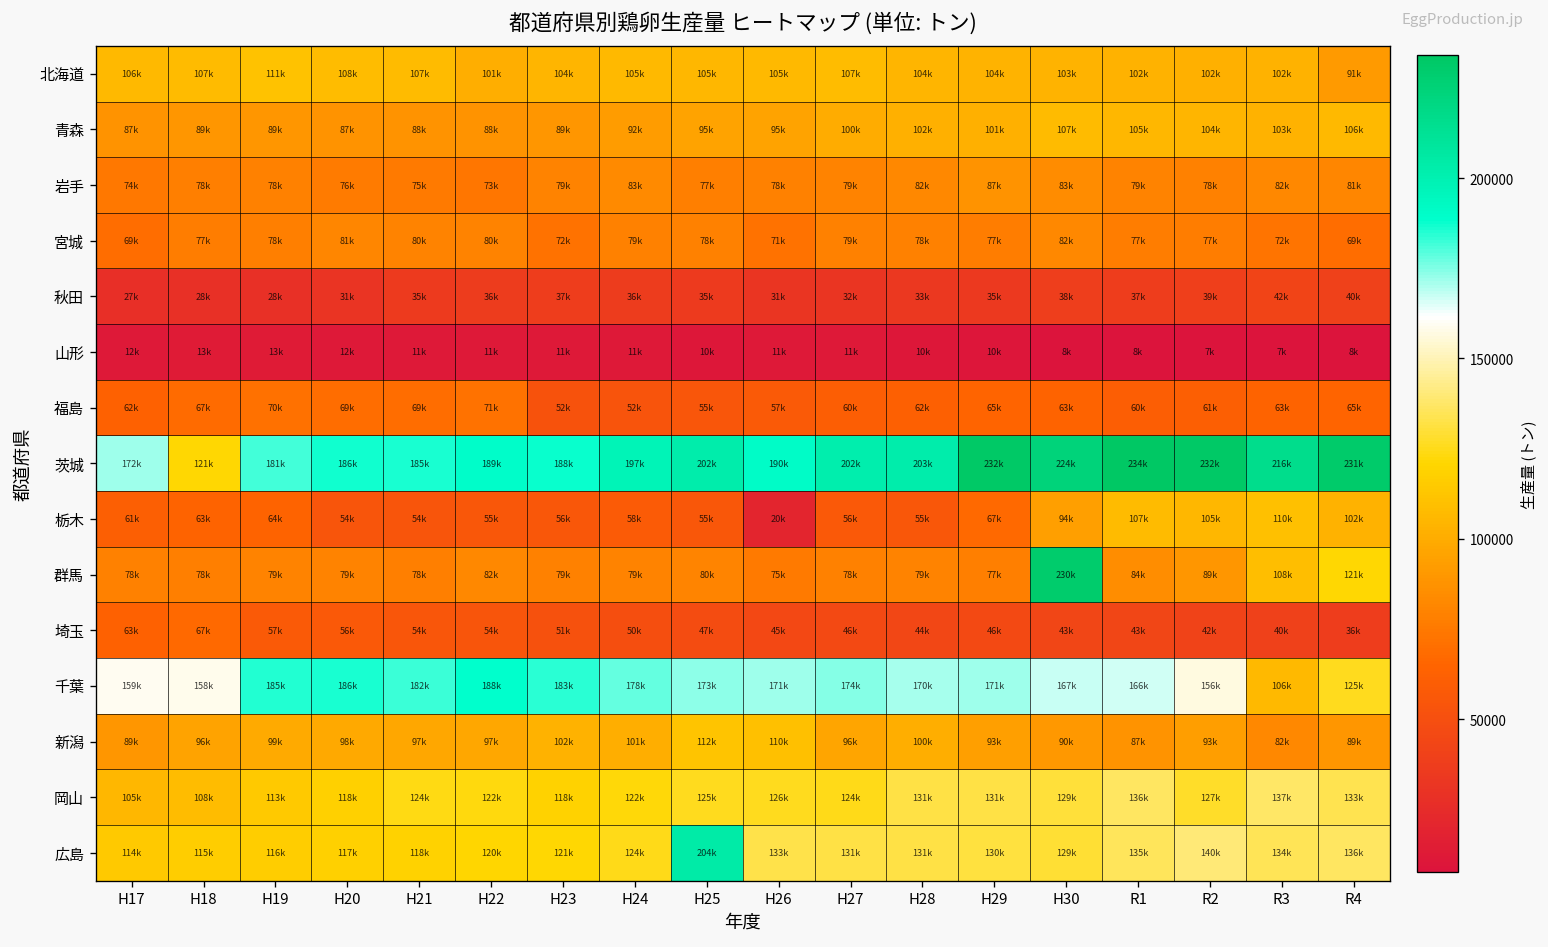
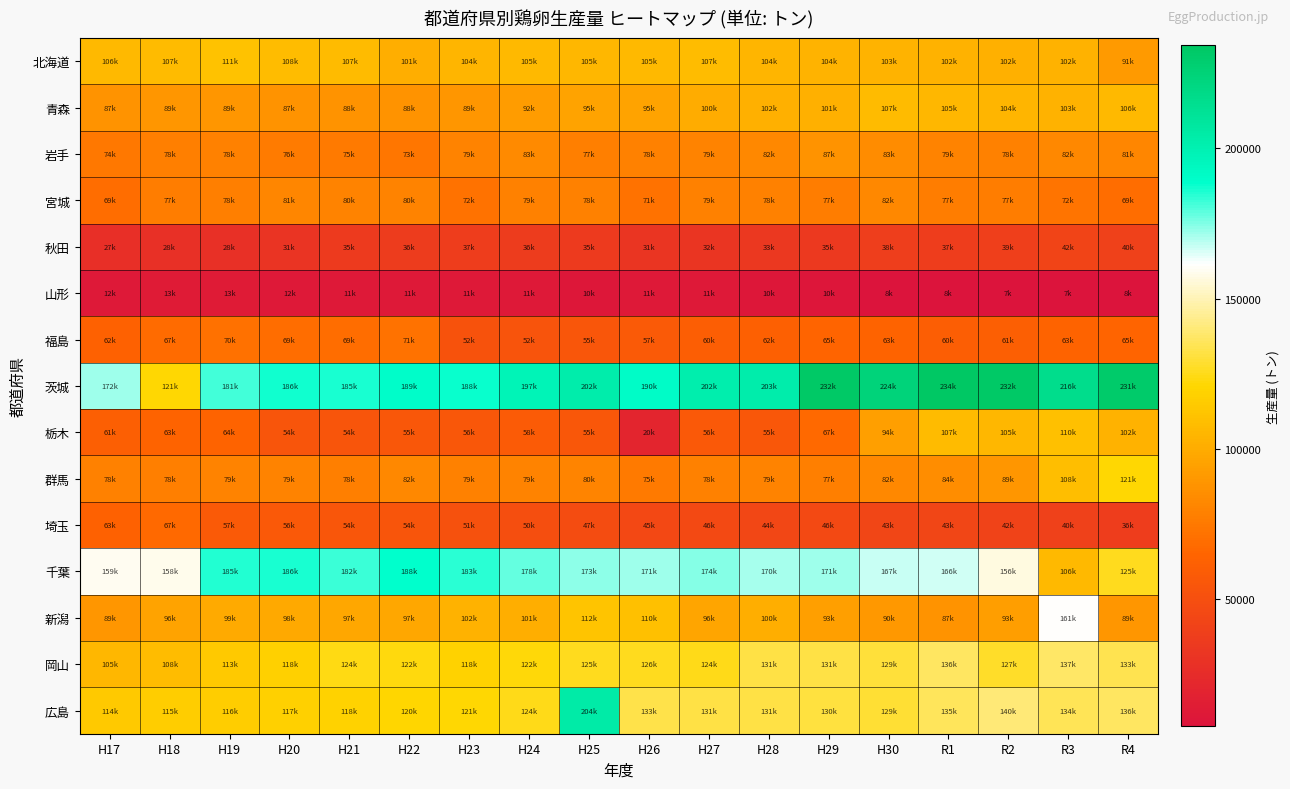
群馬, H30: 230k -> 82k
新潟, R3: 82k -> 161k
